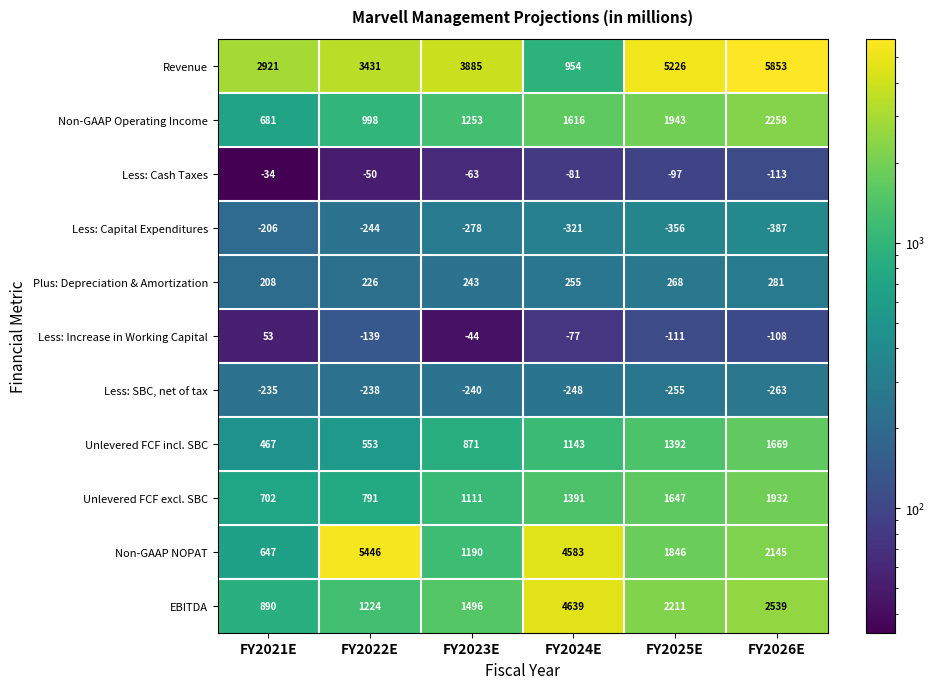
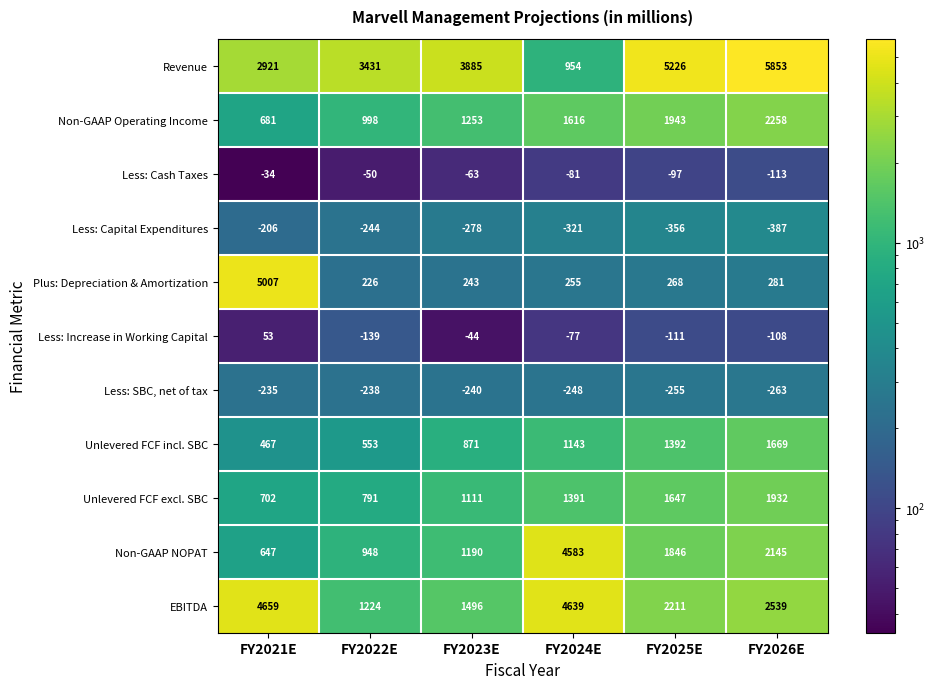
Plus: Depreciation & Amortization, FY2021E: 208 -> 5007
Non-GAAP NOPAT, FY2022E: 5446 -> 948
EBITDA, FY2021E: 890 -> 4659
